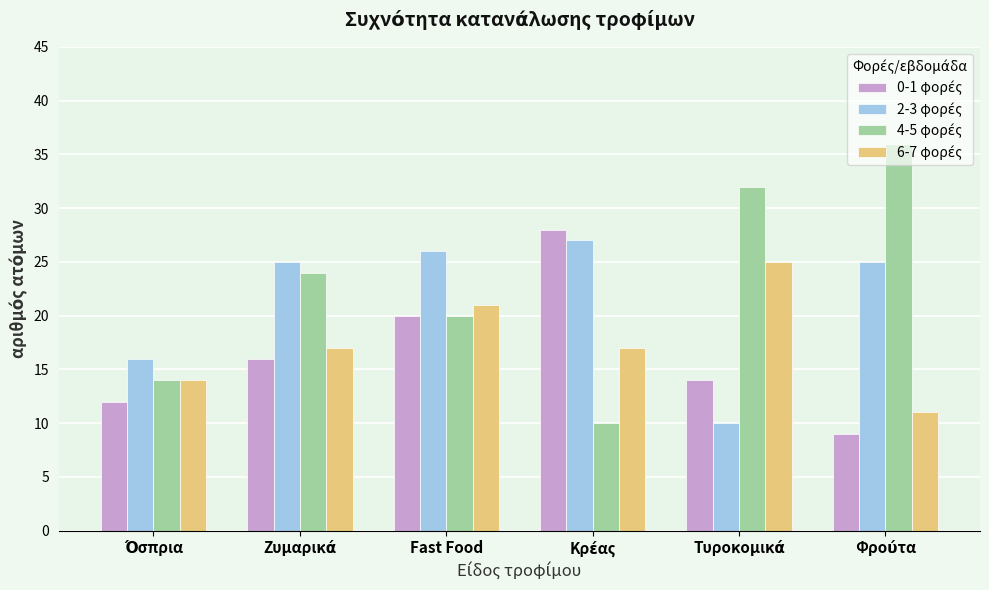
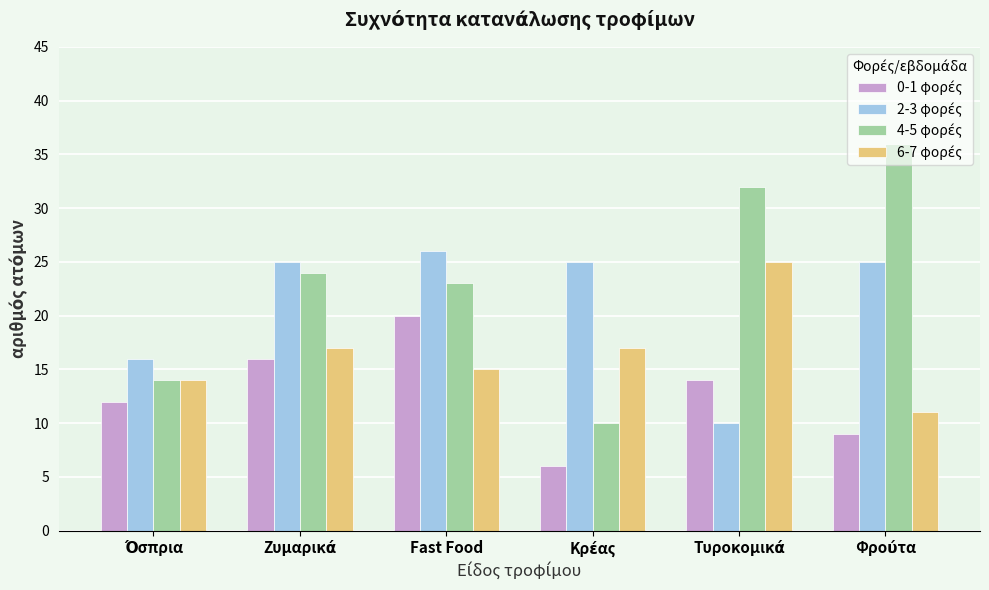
4-5 φορές, Fast Food: 20 -> 23
6-7 φορές, Fast Food: 21 -> 15
0-1 φορές, Κρέας: 28 -> 6
2-3 φορές, Κρέας: 27 -> 25
